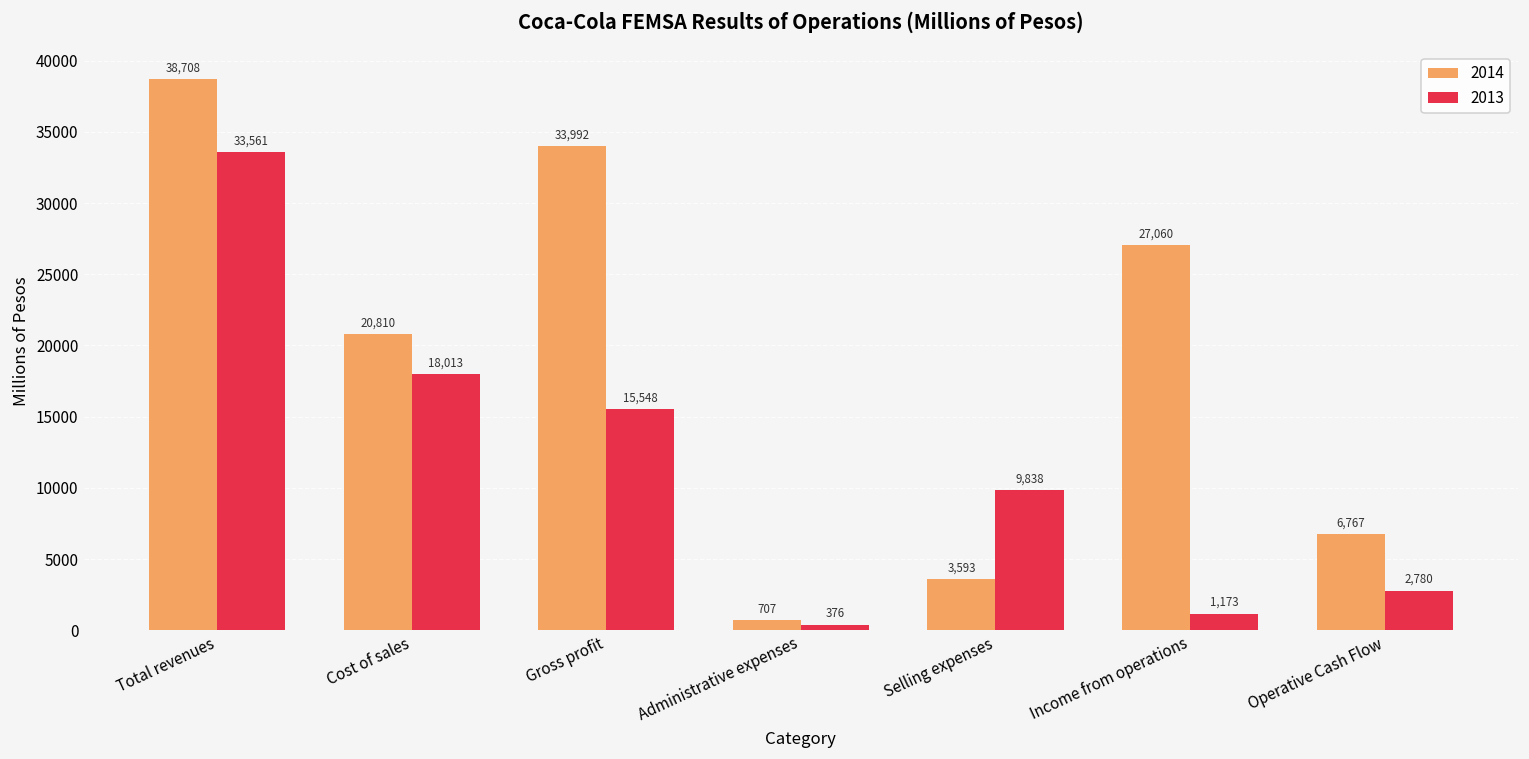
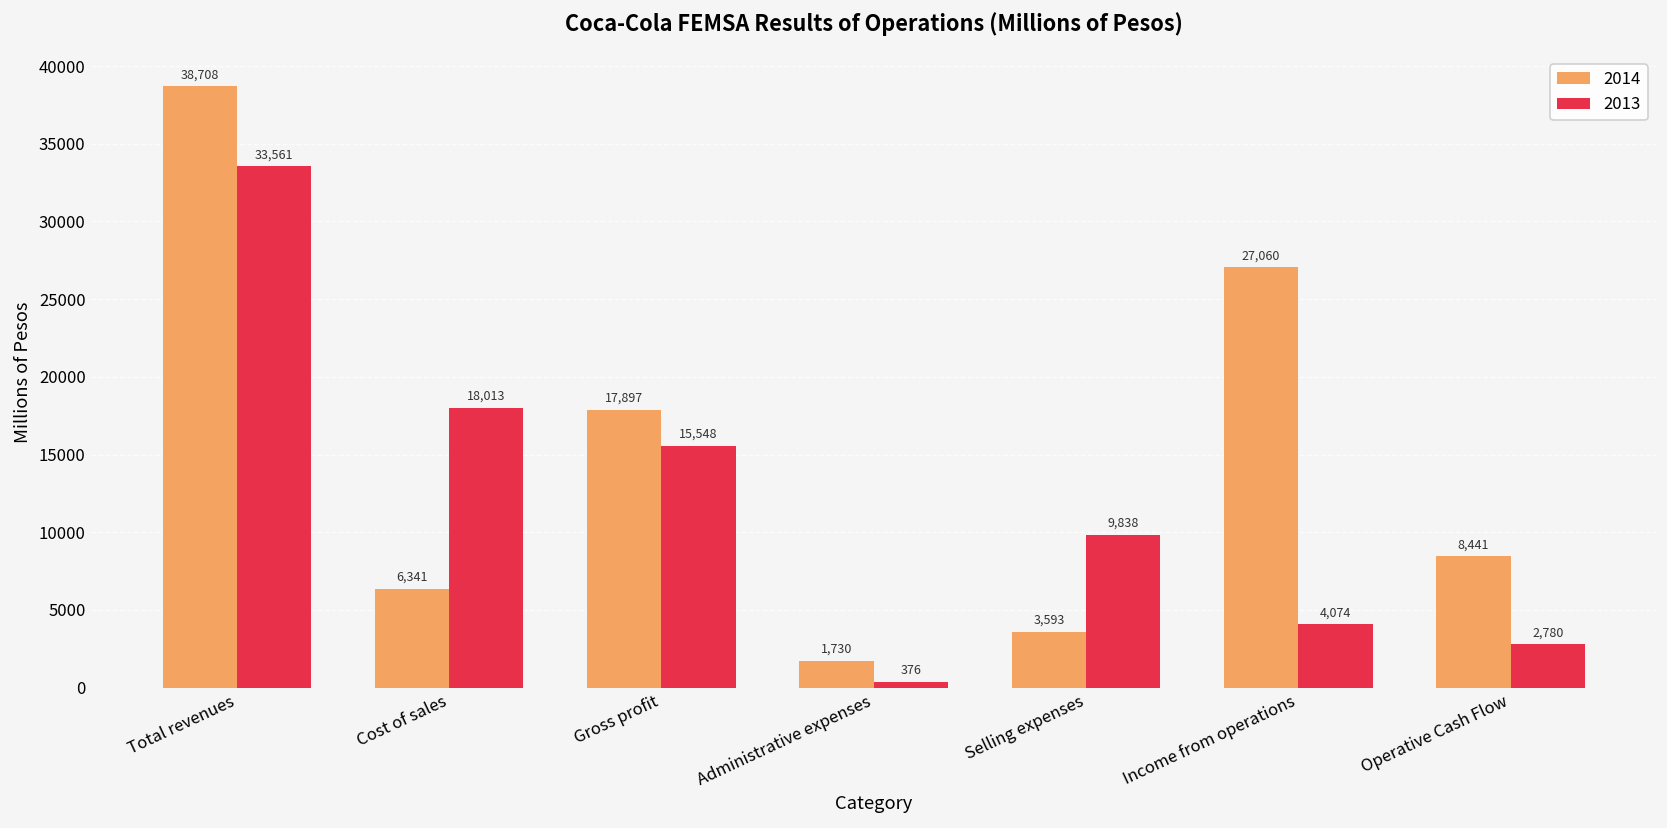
2014, Cost of sales: 20,810 -> 6,341
2014, Gross profit: 33,992 -> 17,897
2014, Administrative expenses: 707 -> 1,730
2013, Income from operations: 1,173 -> 4,074
2014, Operative Cash Flow: 6,767 -> 8,441
